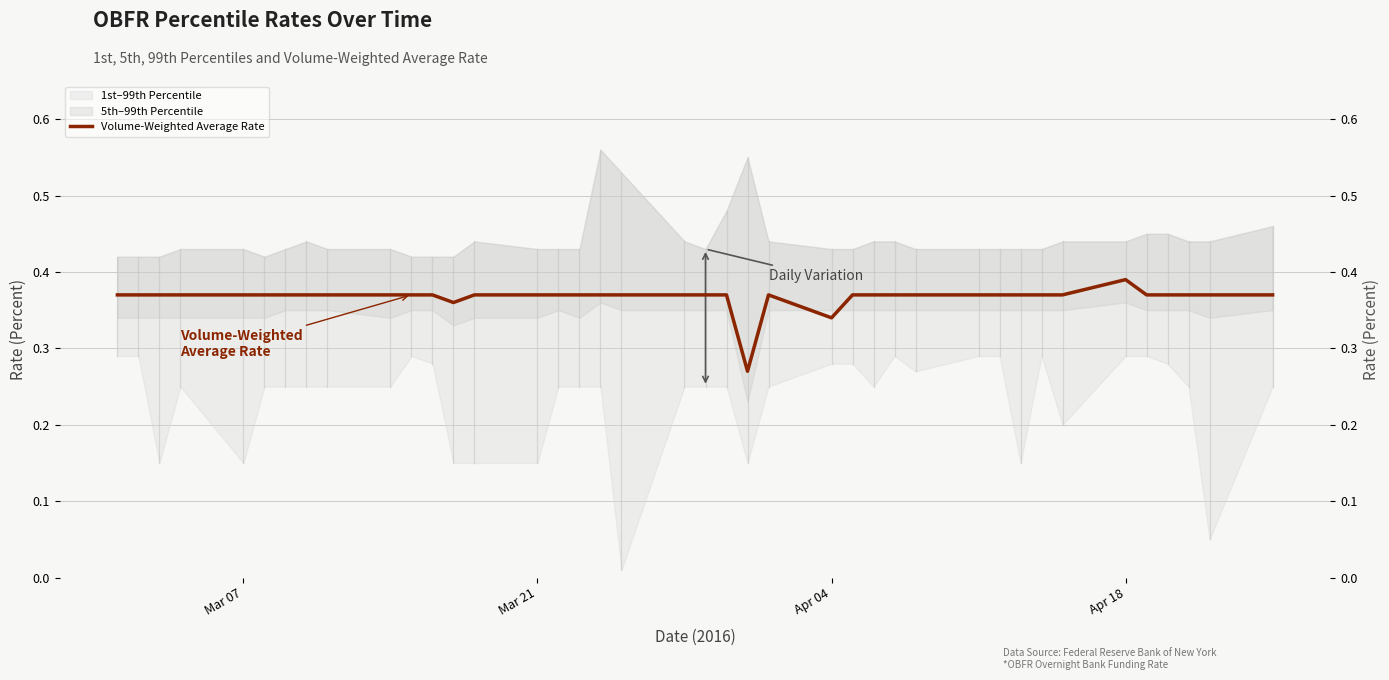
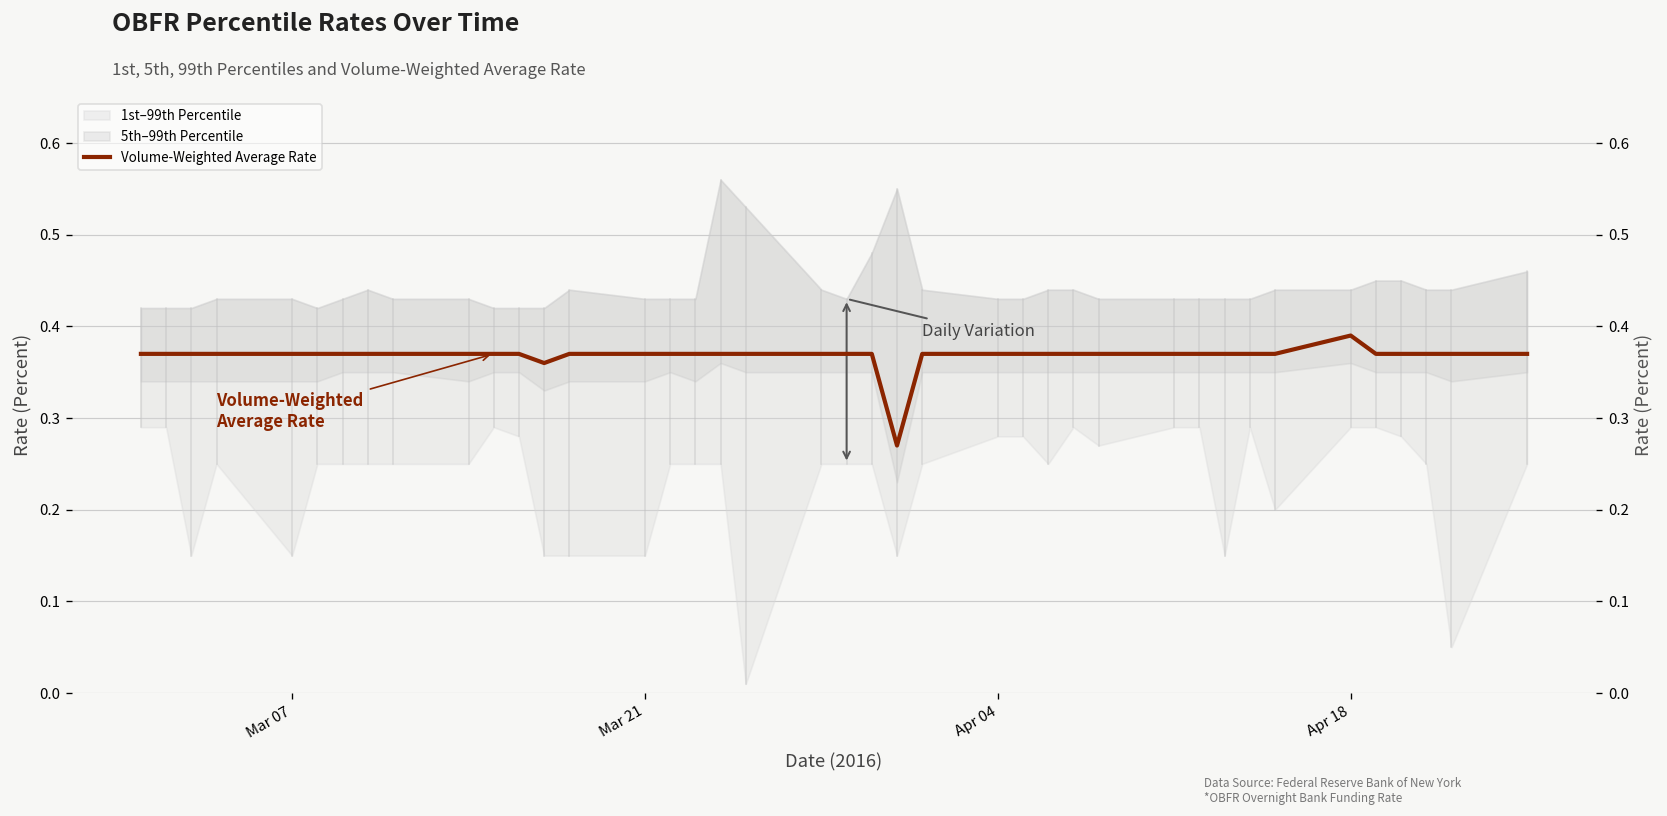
Volume-Weighted Average Rate, Apr 04: 0.34 -> 0.37
